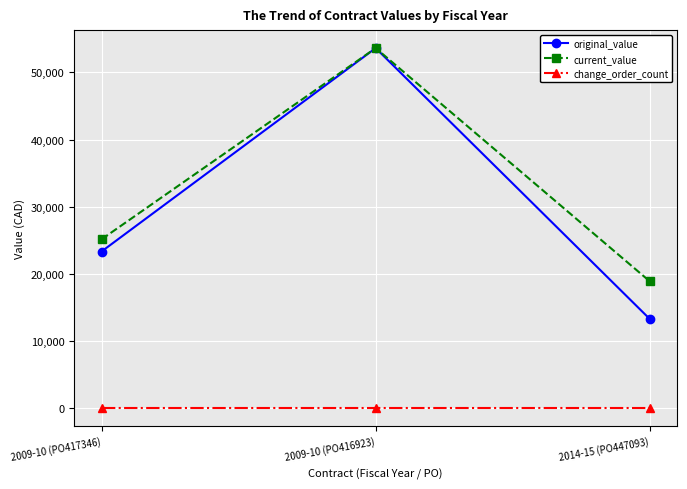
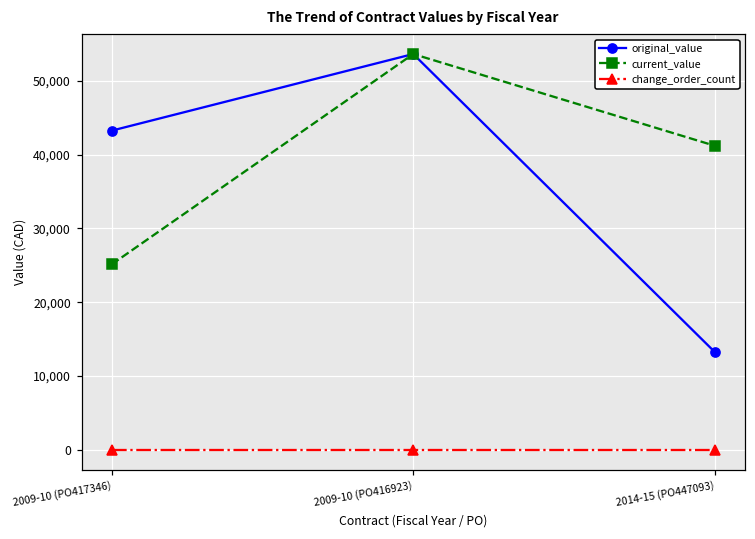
original_value, 2009-10 (PO417346): 23,000 -> 43,000
current_value, 2014-15 (PO447093): 19,000 -> 41,000
